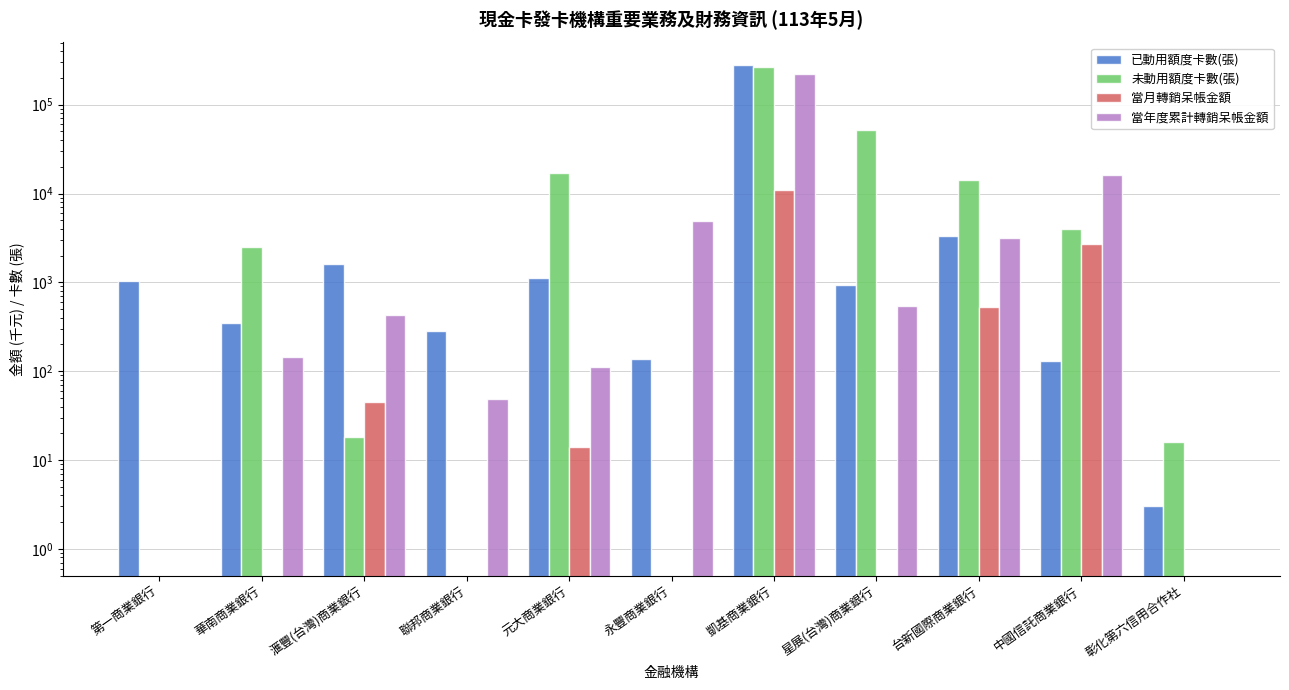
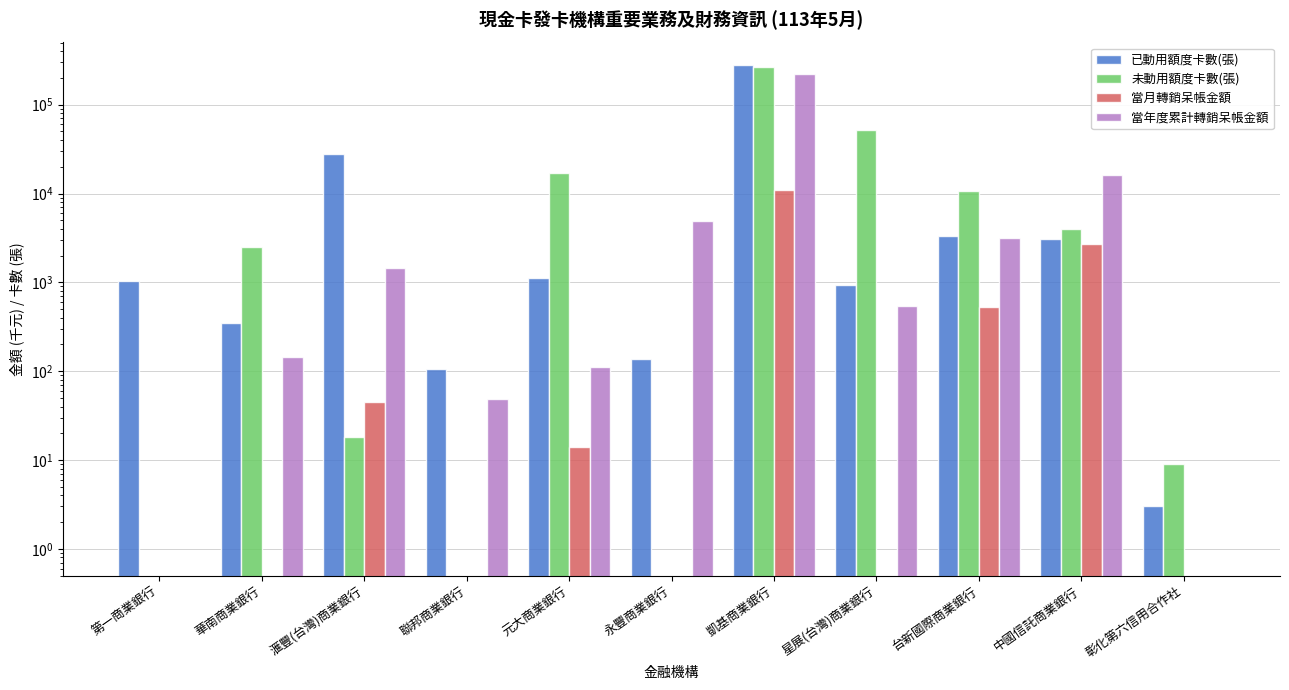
已動用額度卡數(張), 滙豐(台灣)商業銀行: 1600 -> 28000
當年度累計轉銷呆帳金額, 滙豐(台灣)商業銀行: 400 -> 1400
已動用額度卡數(張), 聯邦商業銀行: 280 -> 110
未動用額度卡數(張), 台新國際商業銀行: 14000 -> 11000
已動用額度卡數(張), 中國信託商業銀行: 130 -> 3100
未動用額度卡數(張), 彰化第六信用合作社: 16 -> 9
